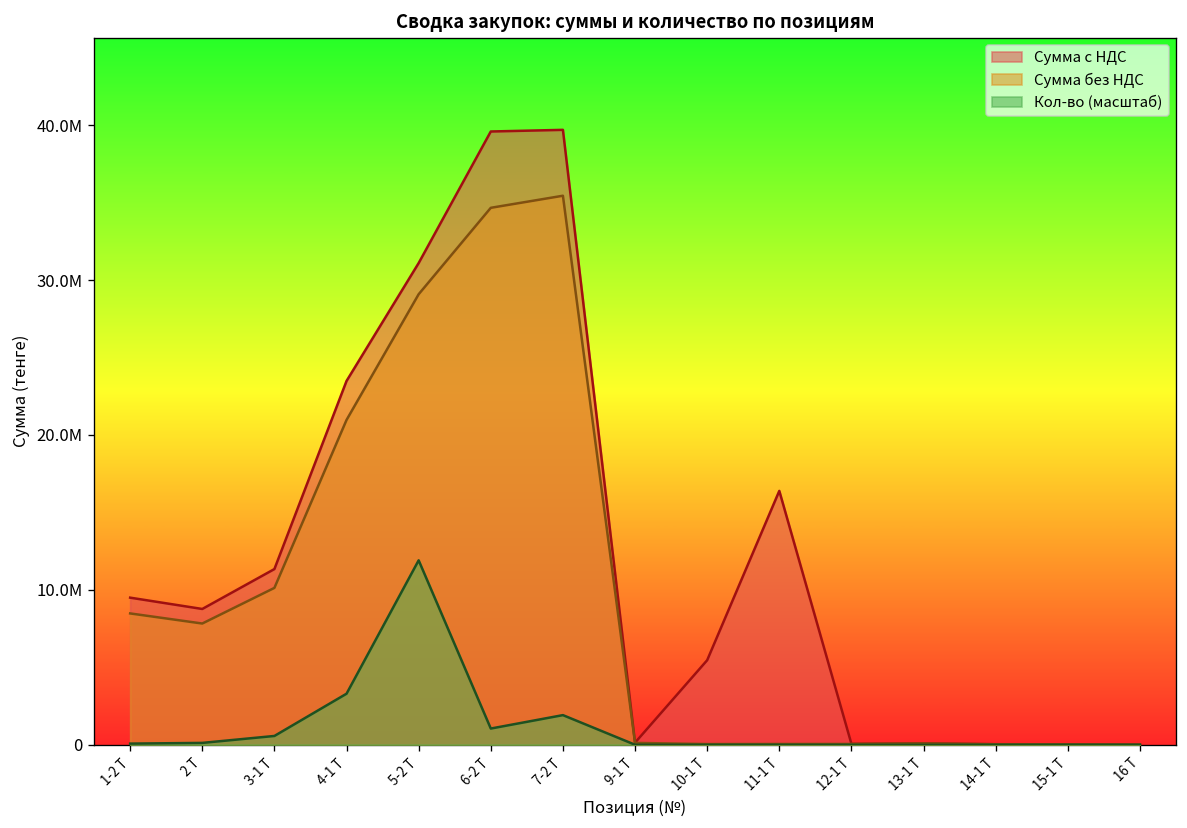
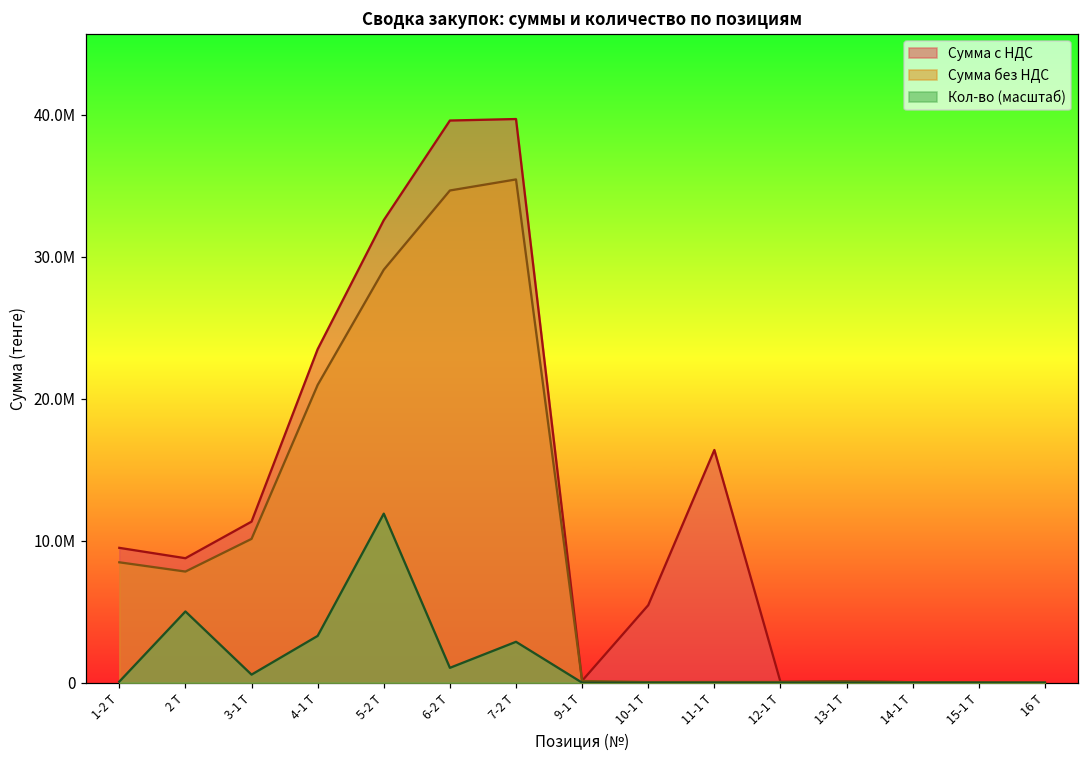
Кол-во (масштаб), 2 Т: 100000 -> 5000000
Сумма с НДС, 5-2 Т: 31100000 -> 32600000
Кол-во (масштаб), 7-2 Т: 1900000 -> 2900000
